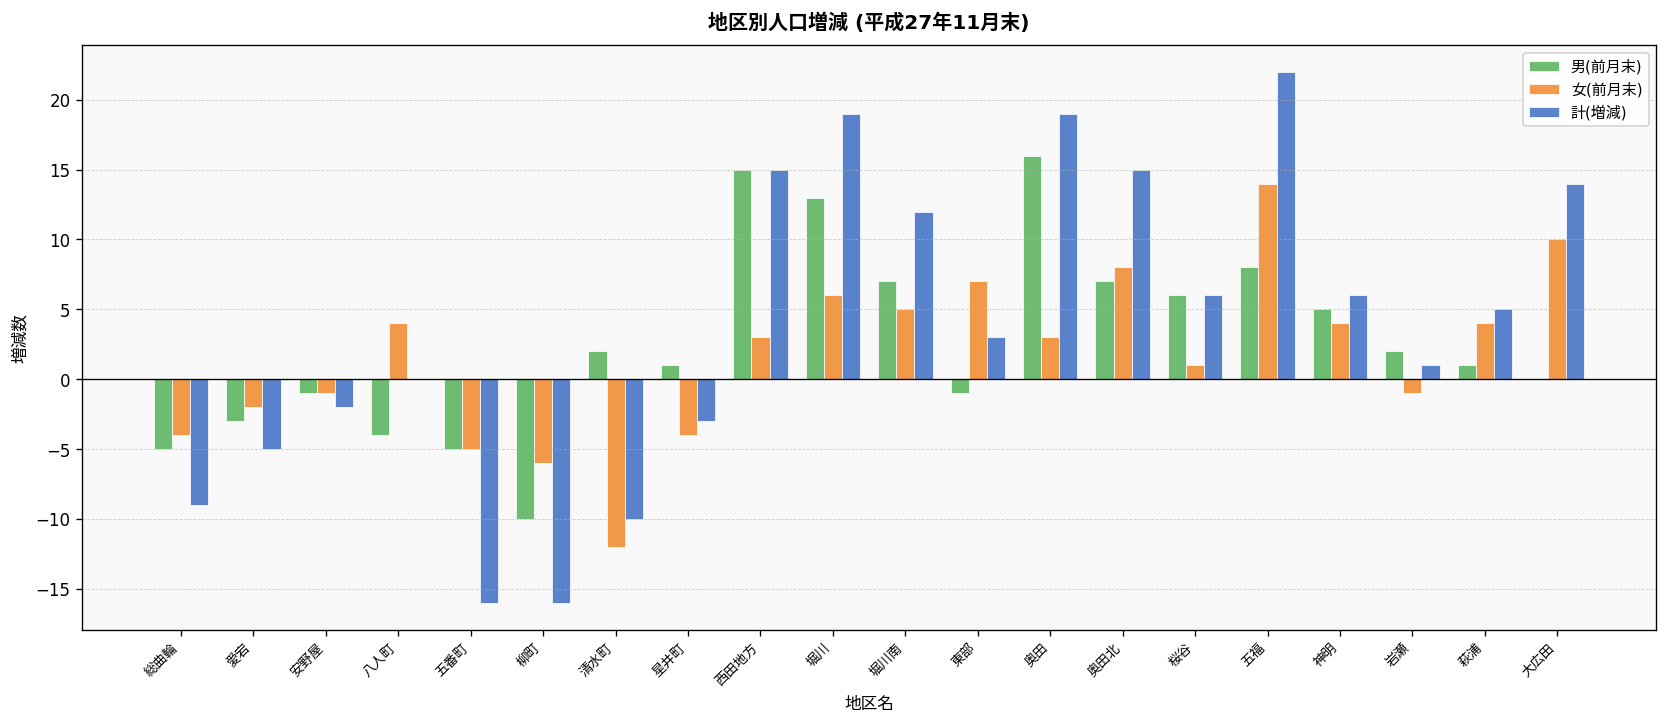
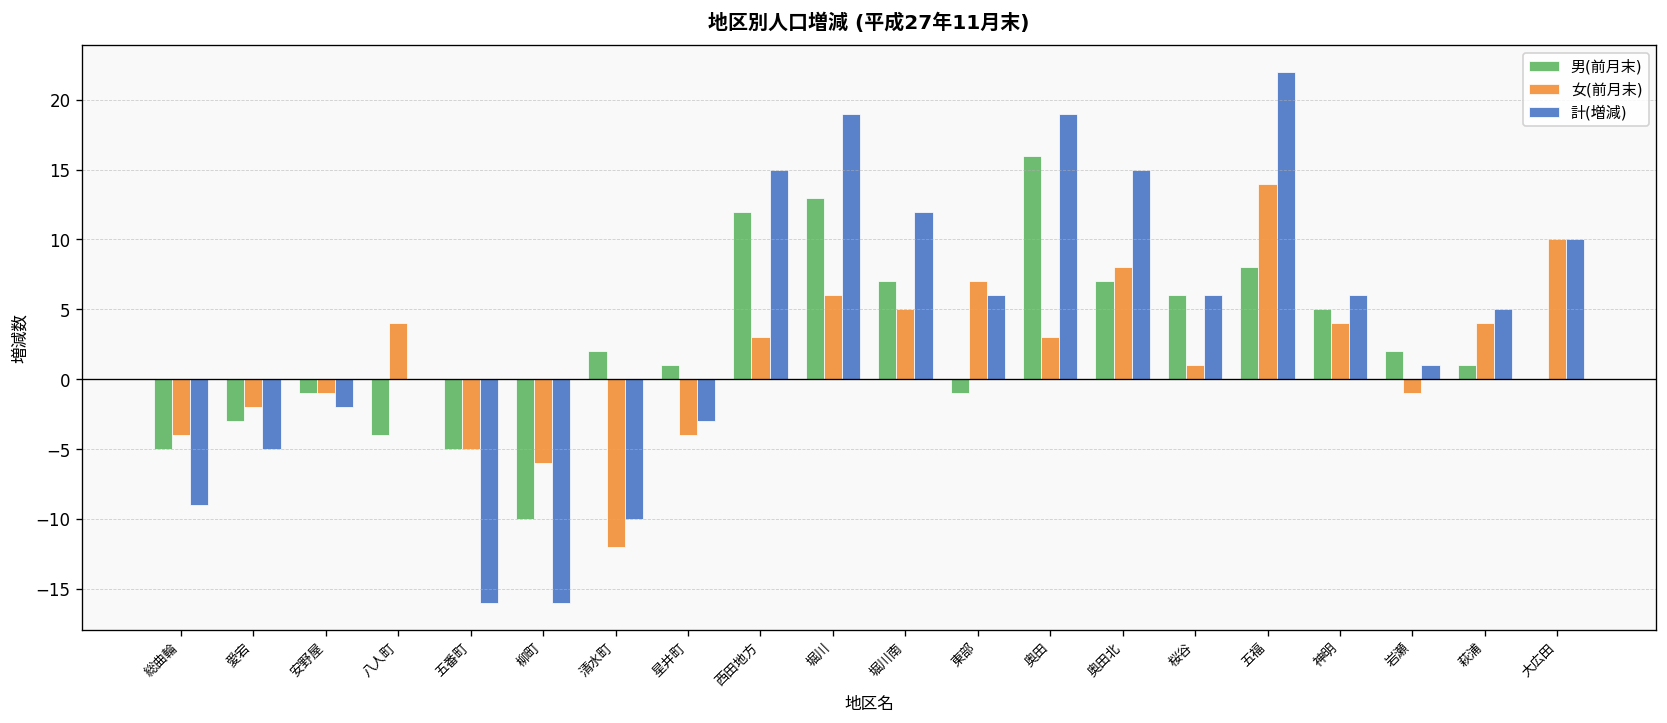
男(前月末), 西田地方: 15 -> 12
計(増減), 東部: 3 -> 6
計(増減), 大広田: 14 -> 10
